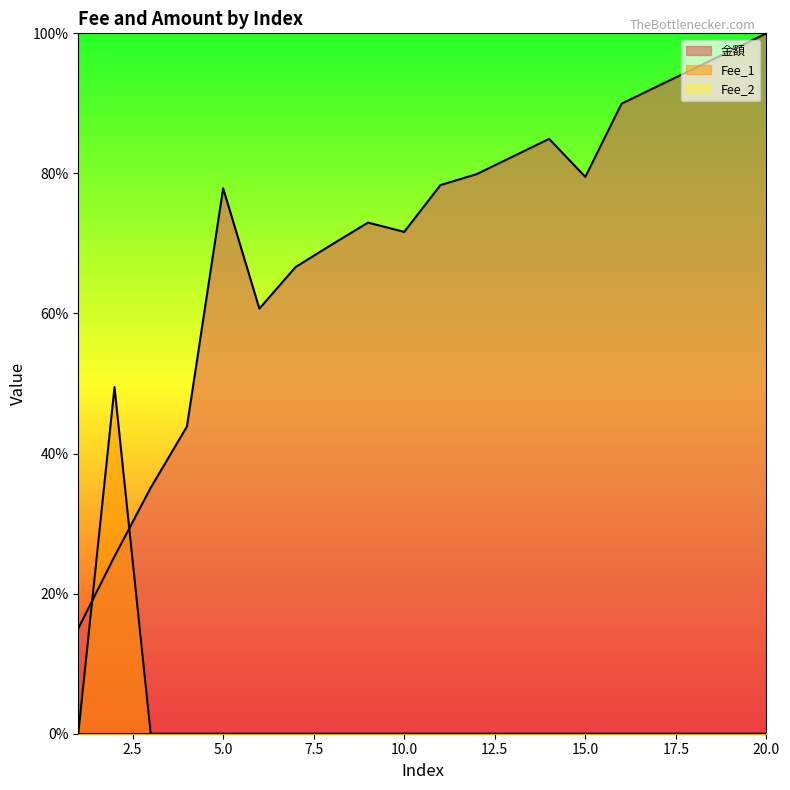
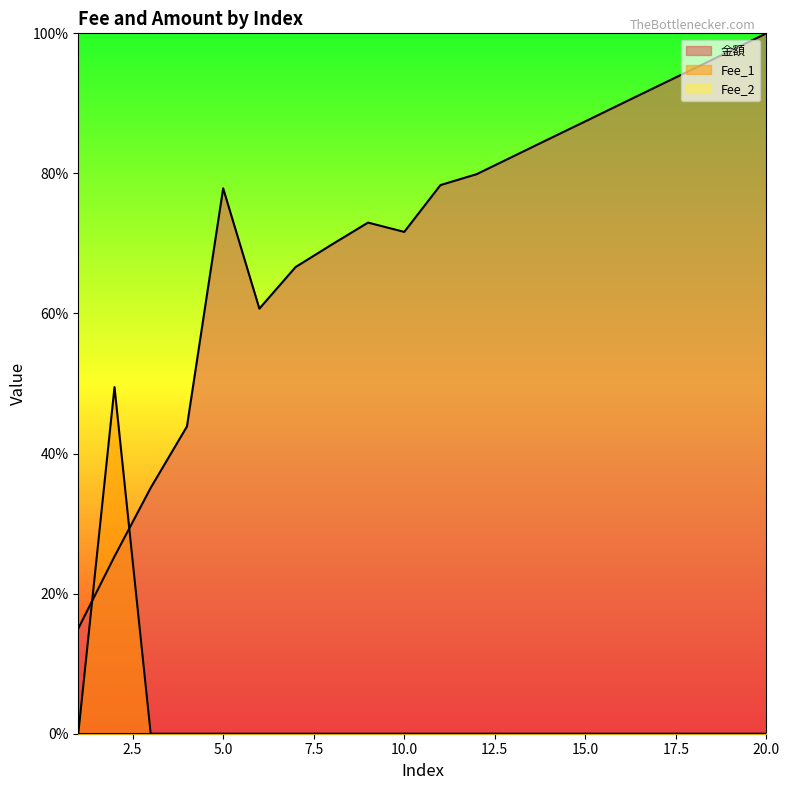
金額, 15.0: 80% -> 87%
